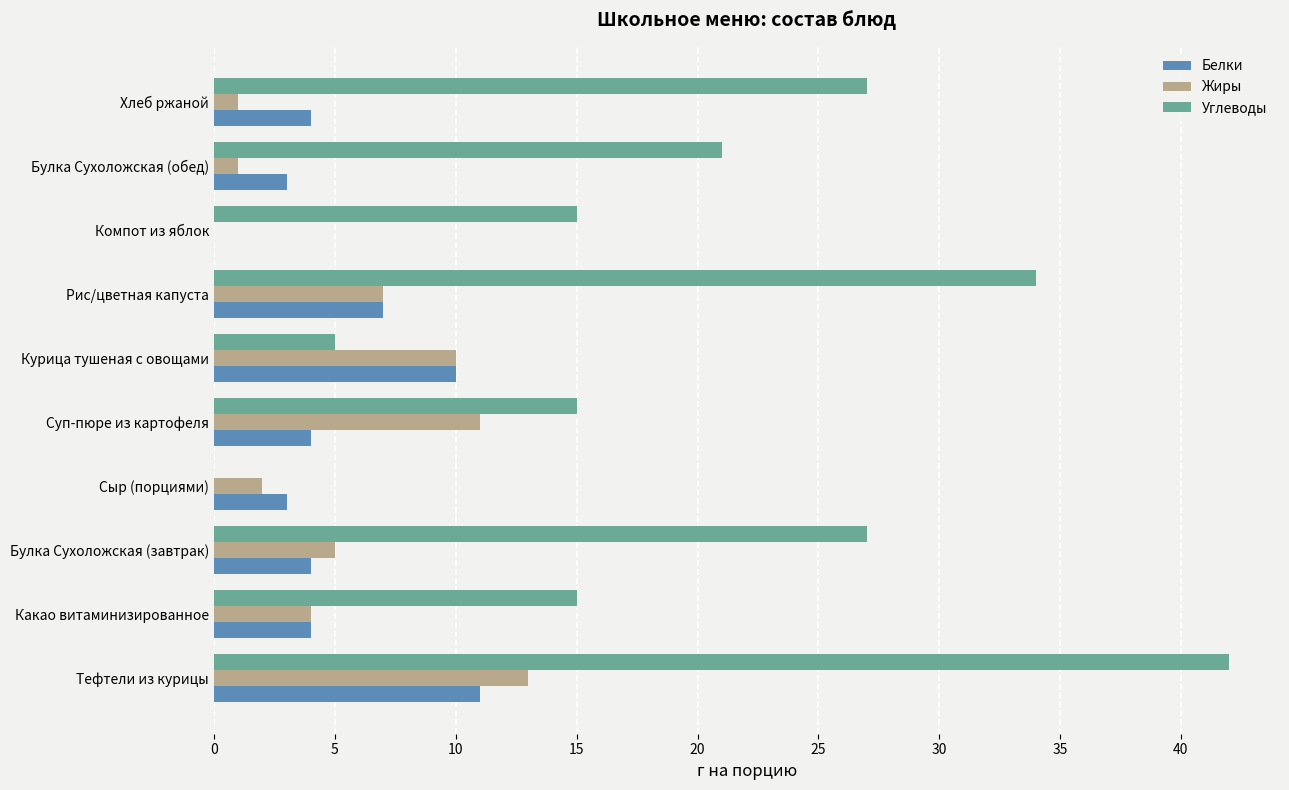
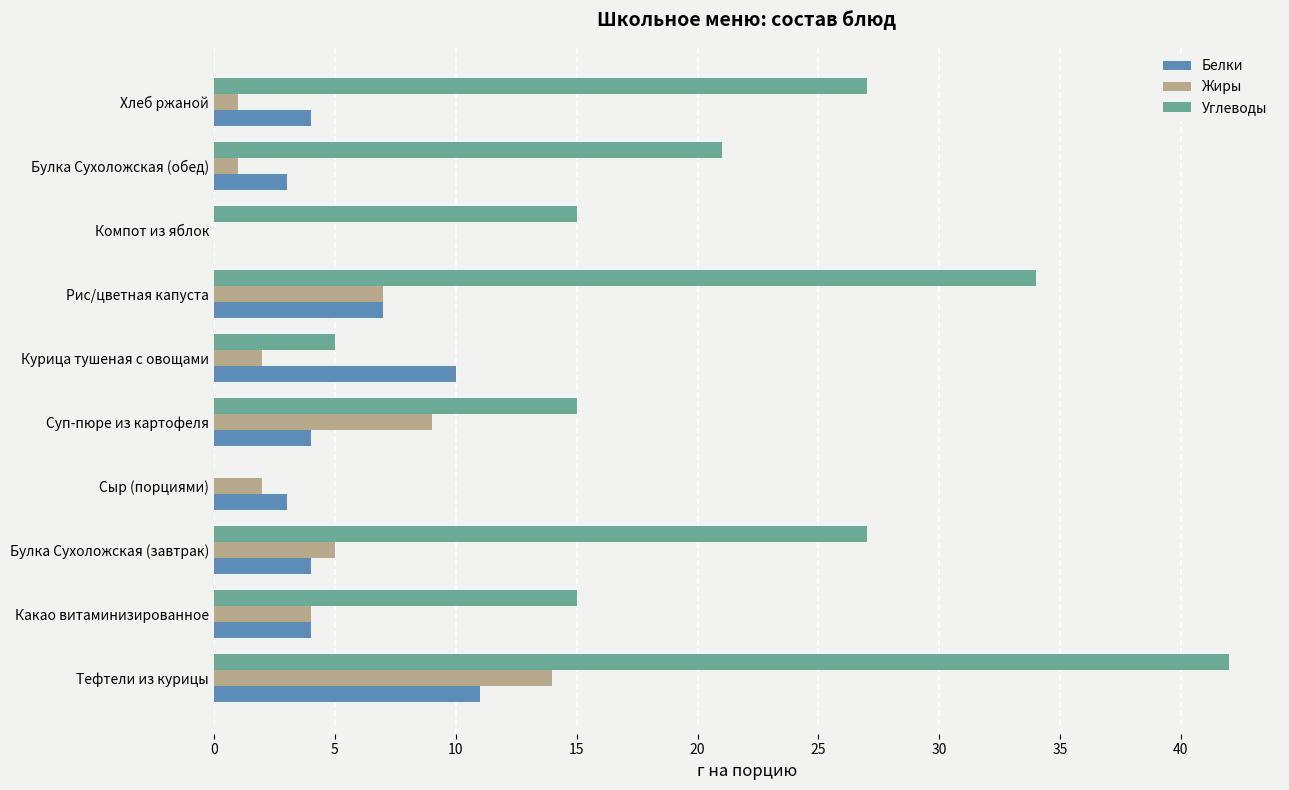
Жиры, Курица тушеная с овощами: 10 -> 2
Жиры, Суп-пюре из картофеля: 11 -> 9
Жиры, Тефтели из курицы: 13 -> 14
